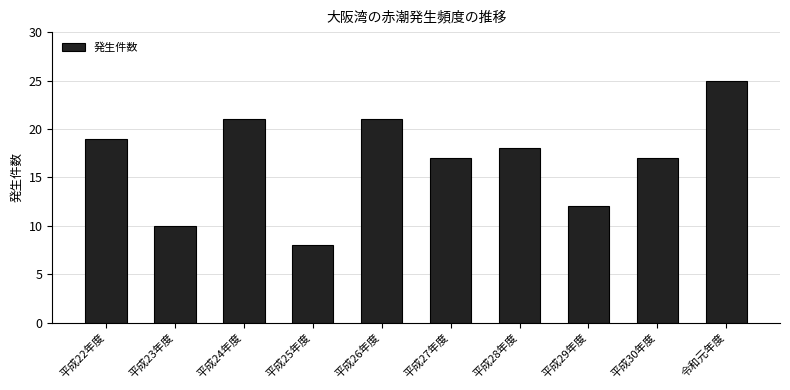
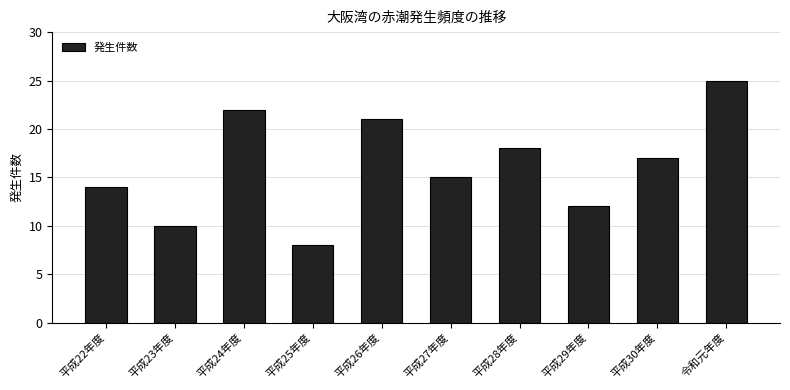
平成22年度: 19 -> 14
平成24年度: 21 -> 22
平成27年度: 17 -> 15
